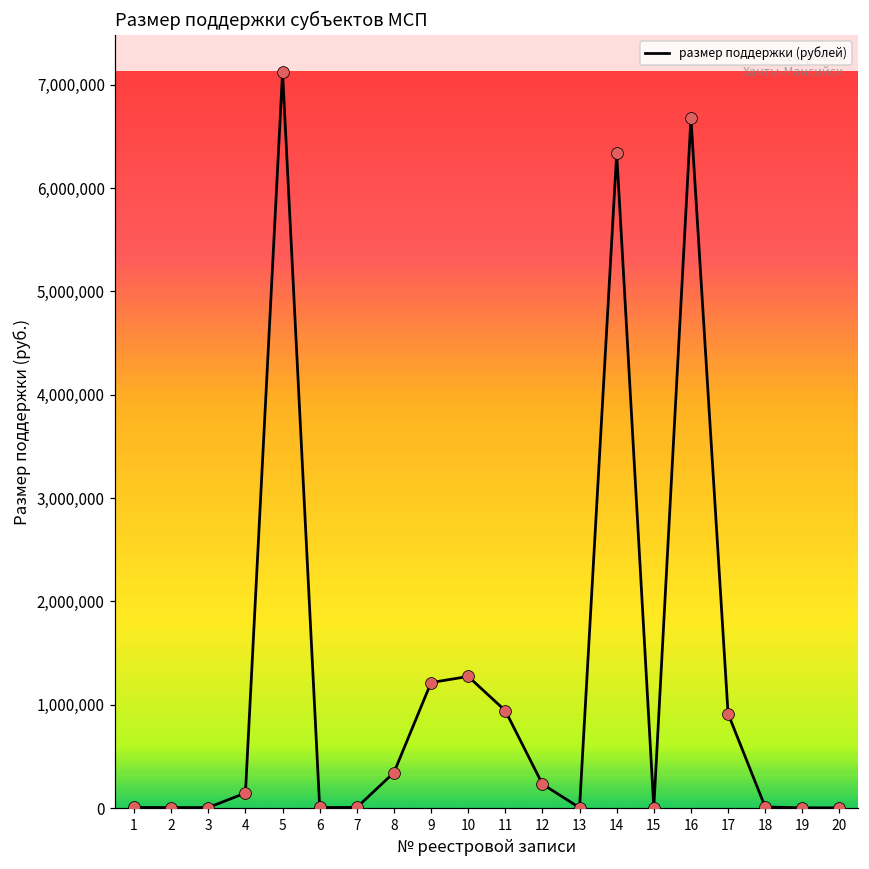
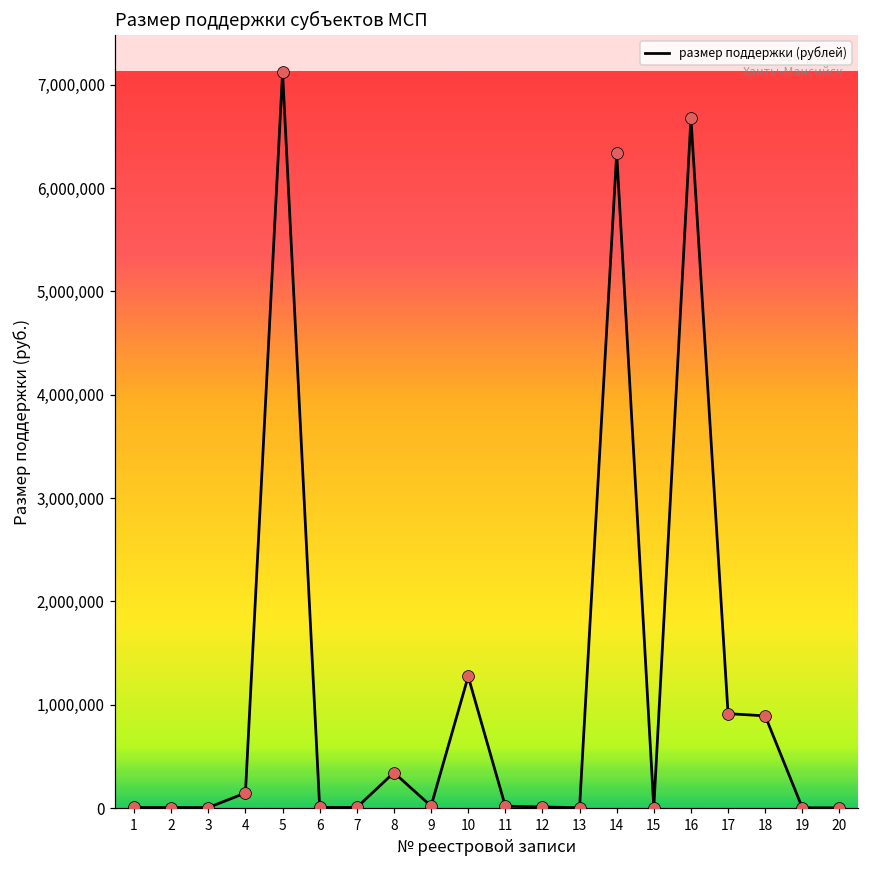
9: 1,200,000 -> 0
11: 900,000 -> 0
12: 200,000 -> 0
18: 0 -> 900,000
